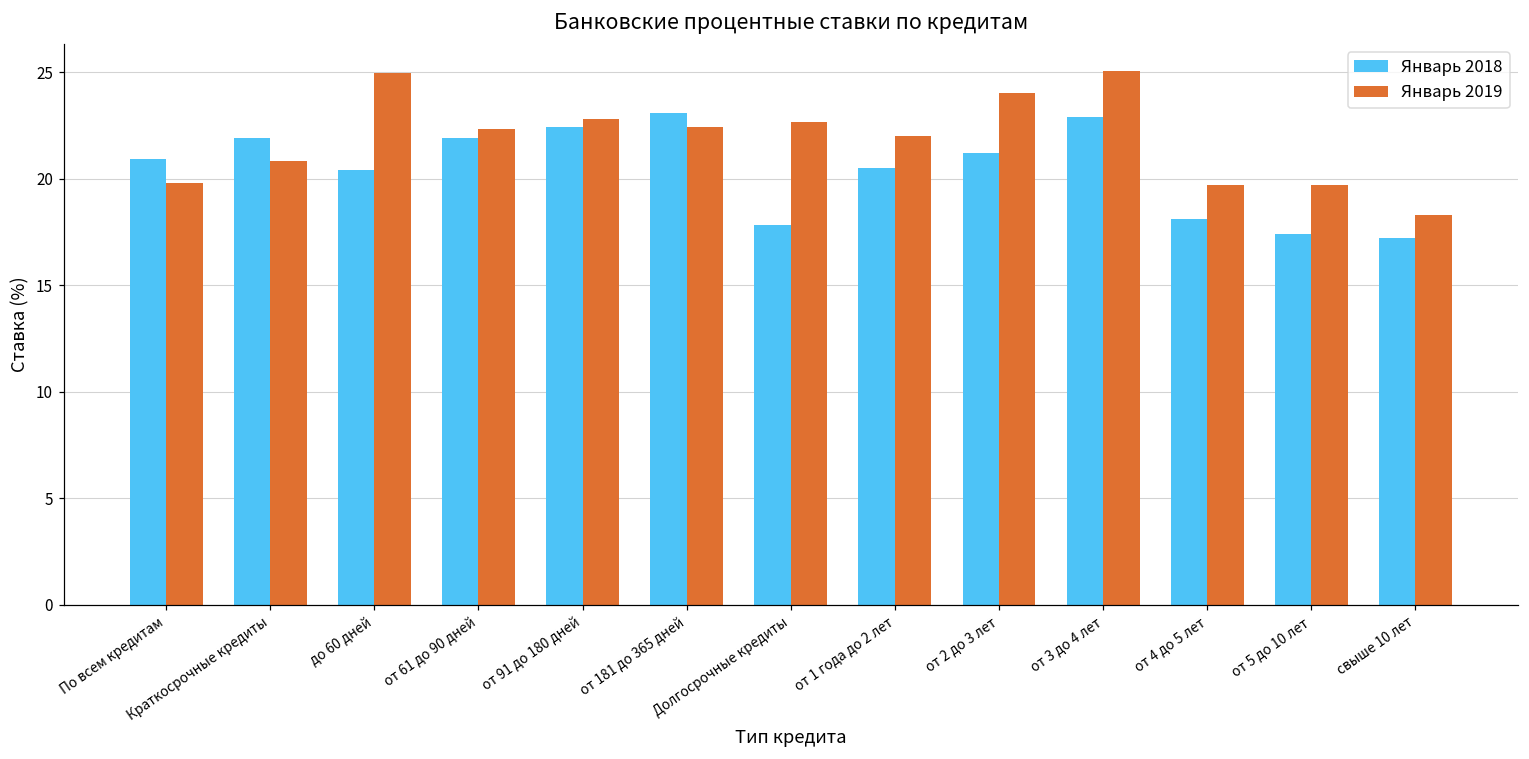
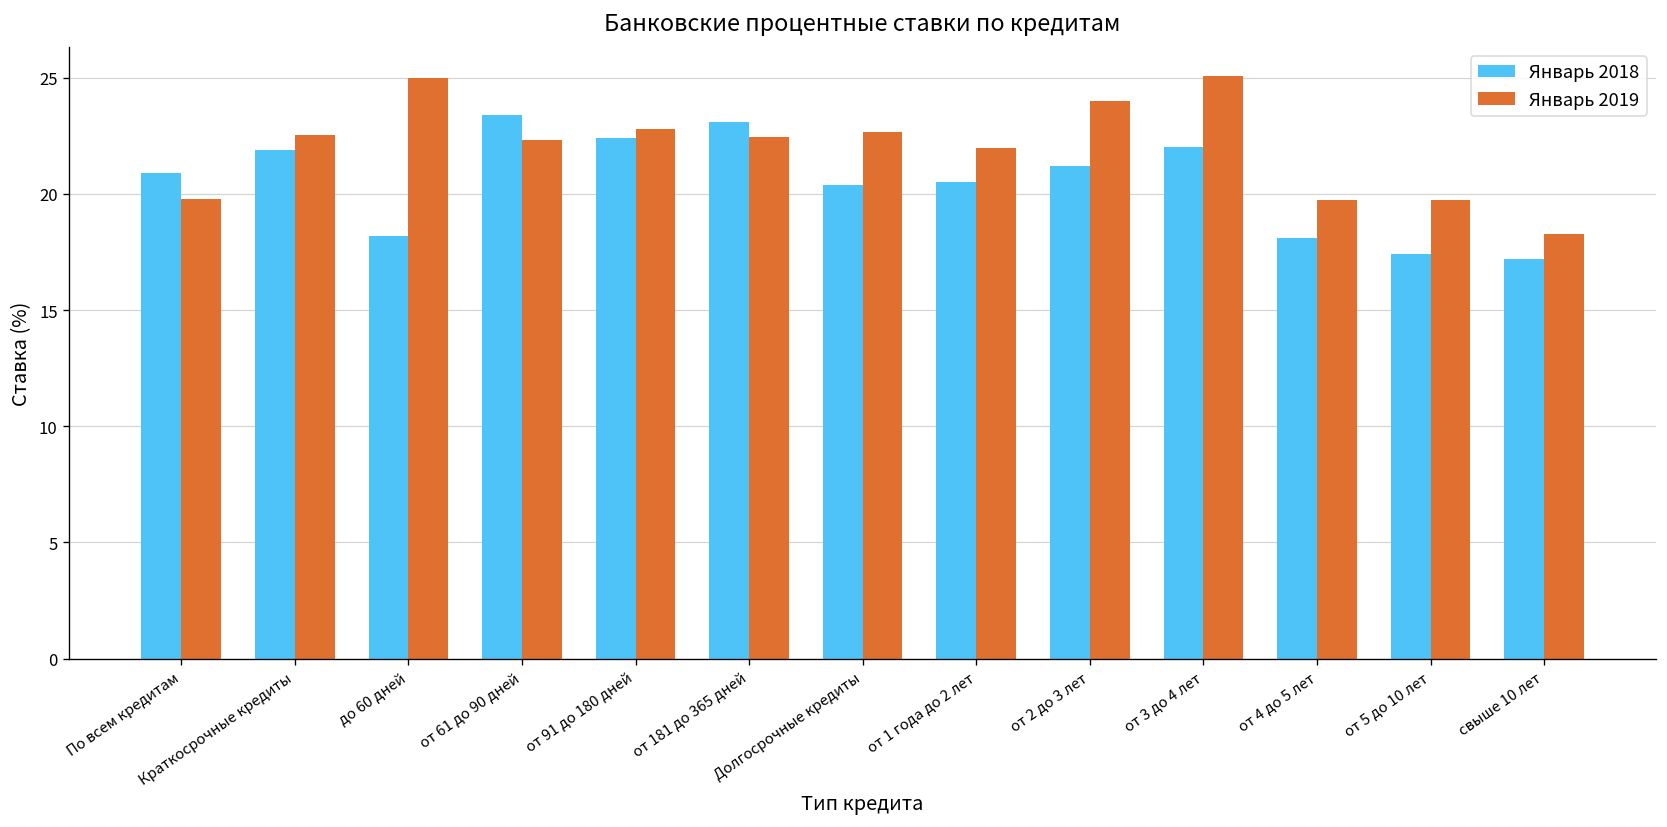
Январь 2019, Краткосрочные кредиты: 20.8 -> 22.5
Январь 2018, до 60 дней: 20.4 -> 18.2
Январь 2018, от 61 до 90 дней: 21.9 -> 23.4
Январь 2018, Долгосрочные кредиты: 17.8 -> 20.4
Январь 2018, от 3 до 4 лет: 22.9 -> 22.0
